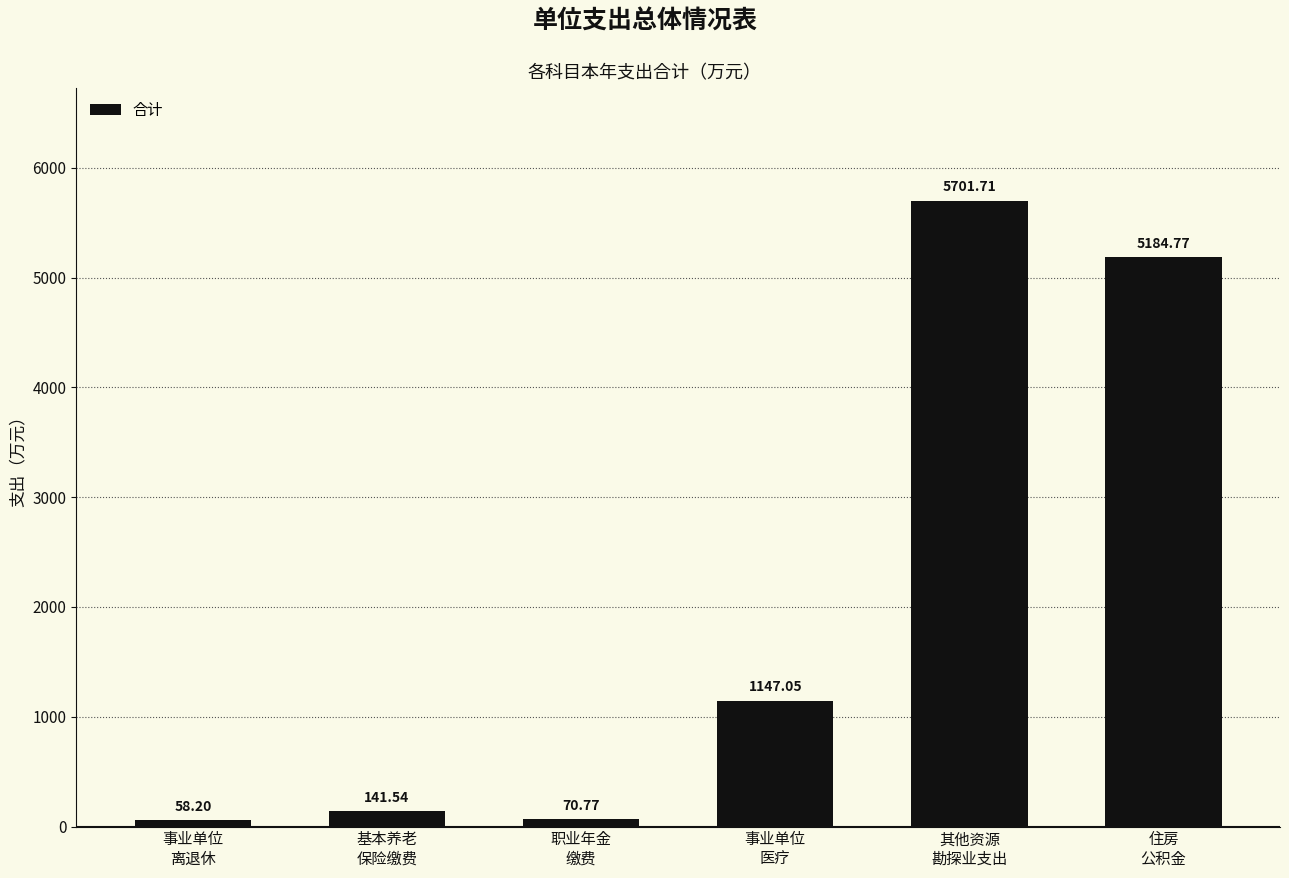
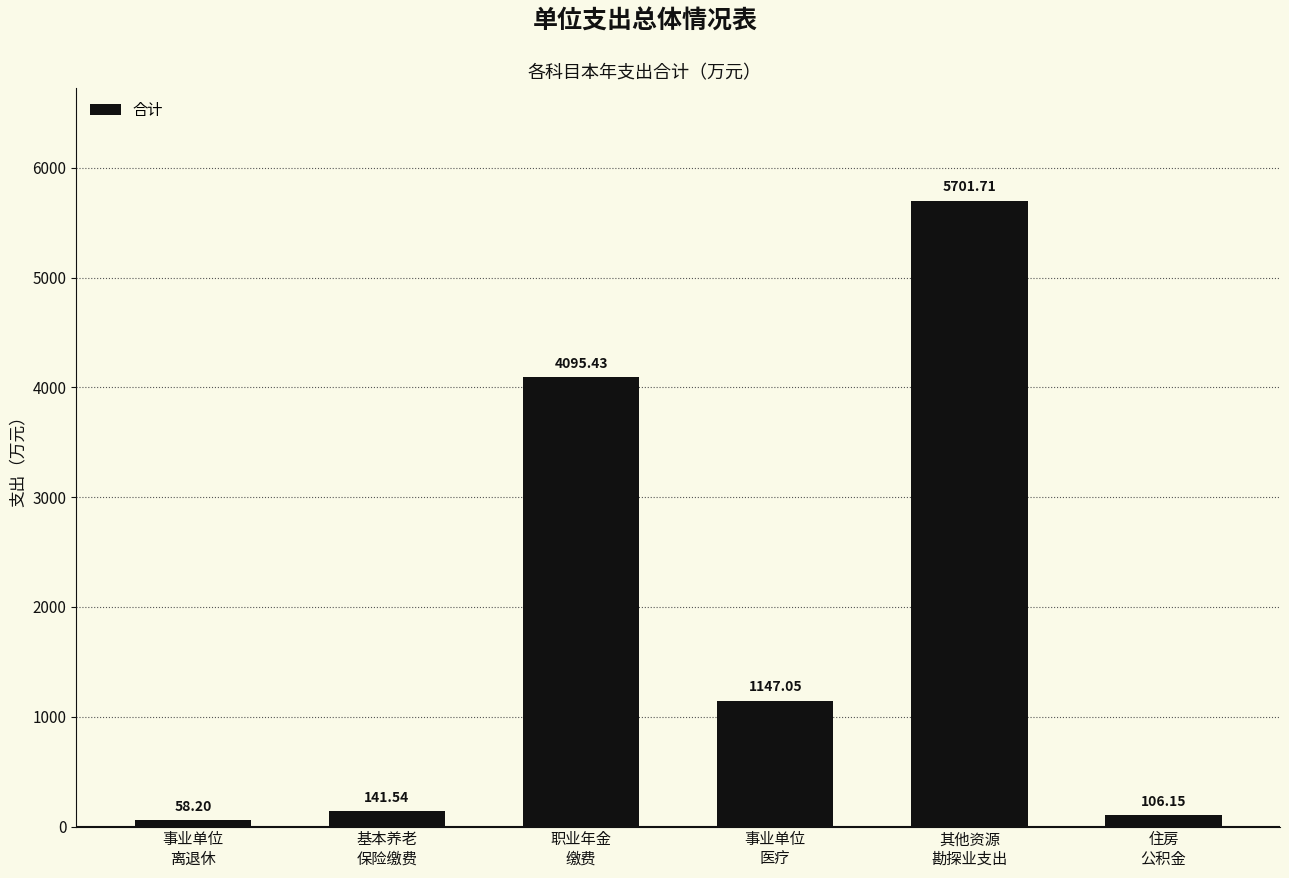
职业年金 缴费: 70.77 -> 4095.43
住房 公积金: 5184.77 -> 106.15
